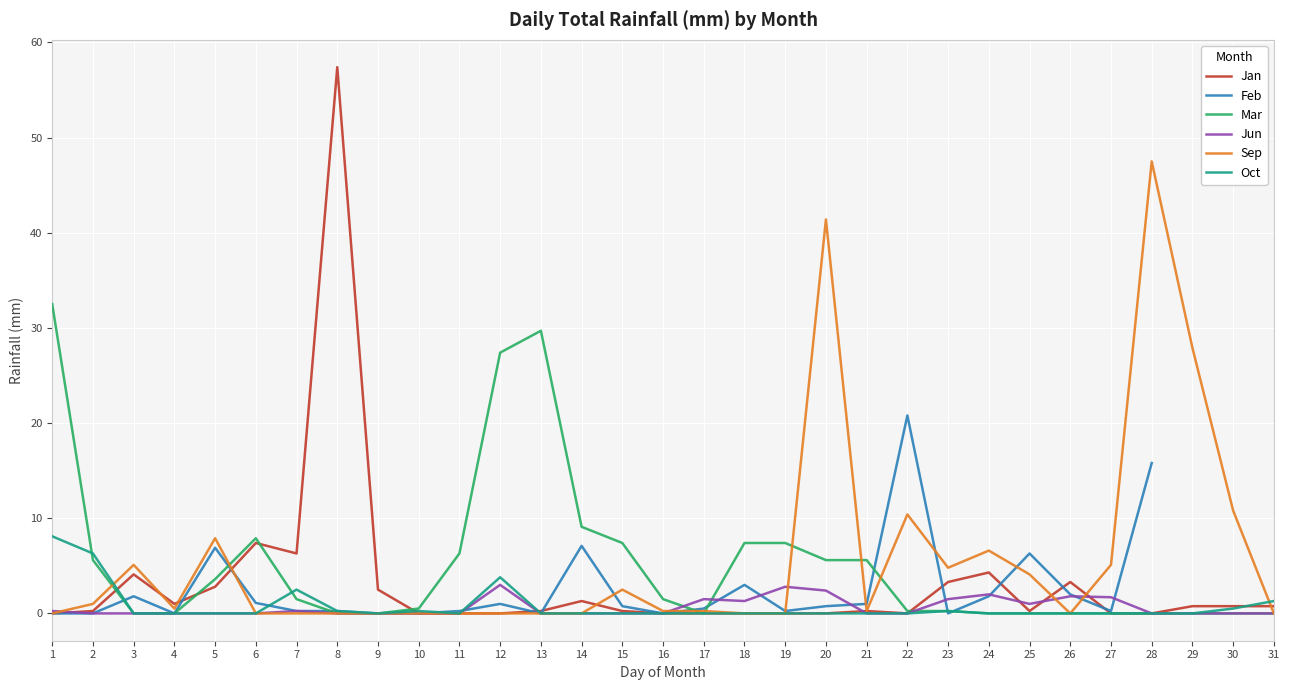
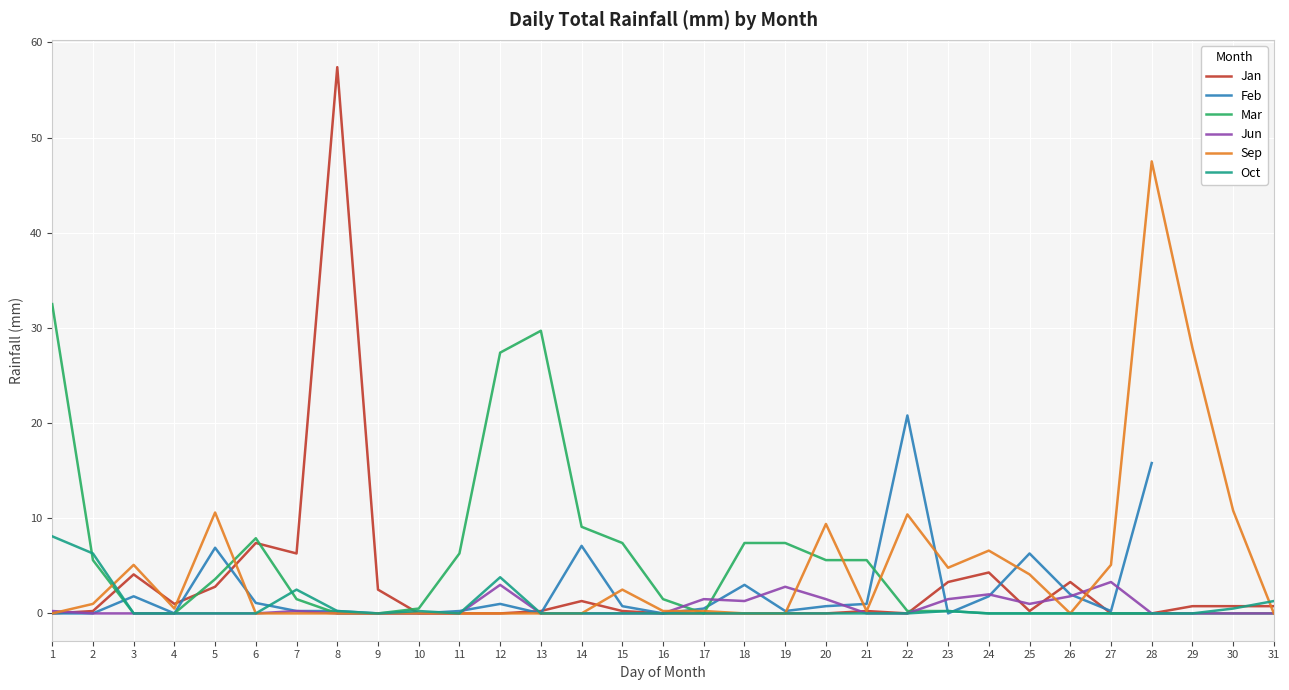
Sep, 5: 8 -> 11
Jun, 20: 2.4 -> 1.5
Sep, 20: 41 -> 9
Jun, 27: 2 -> 3
